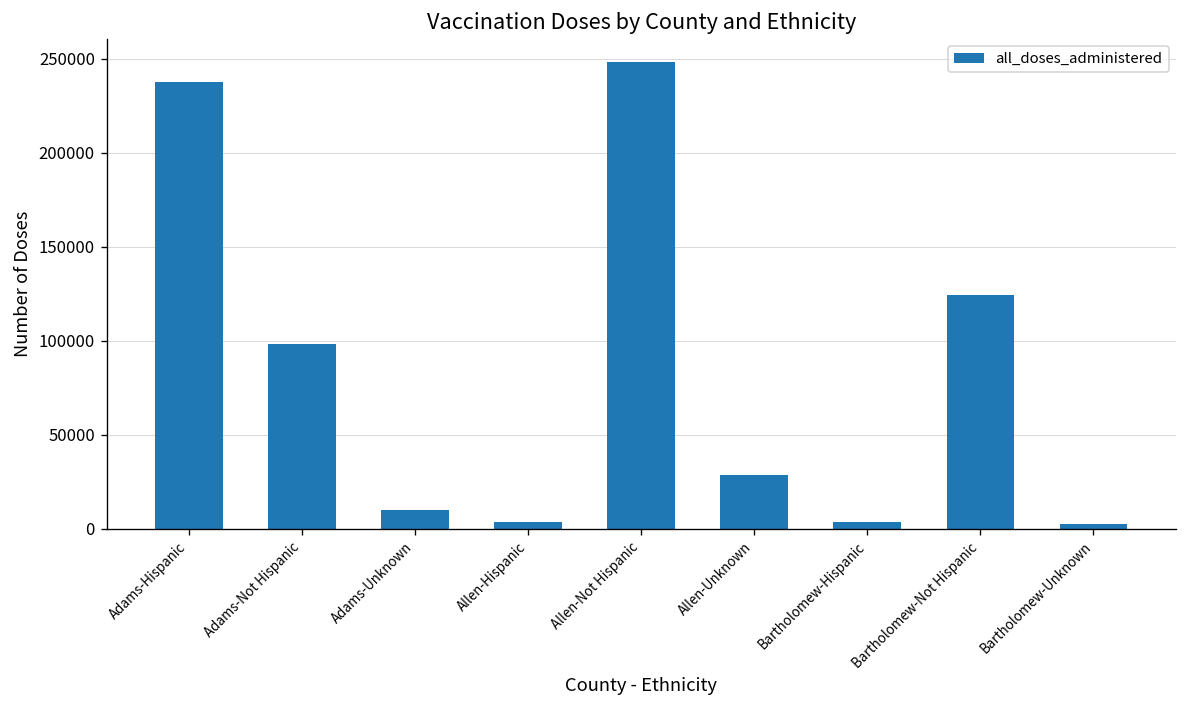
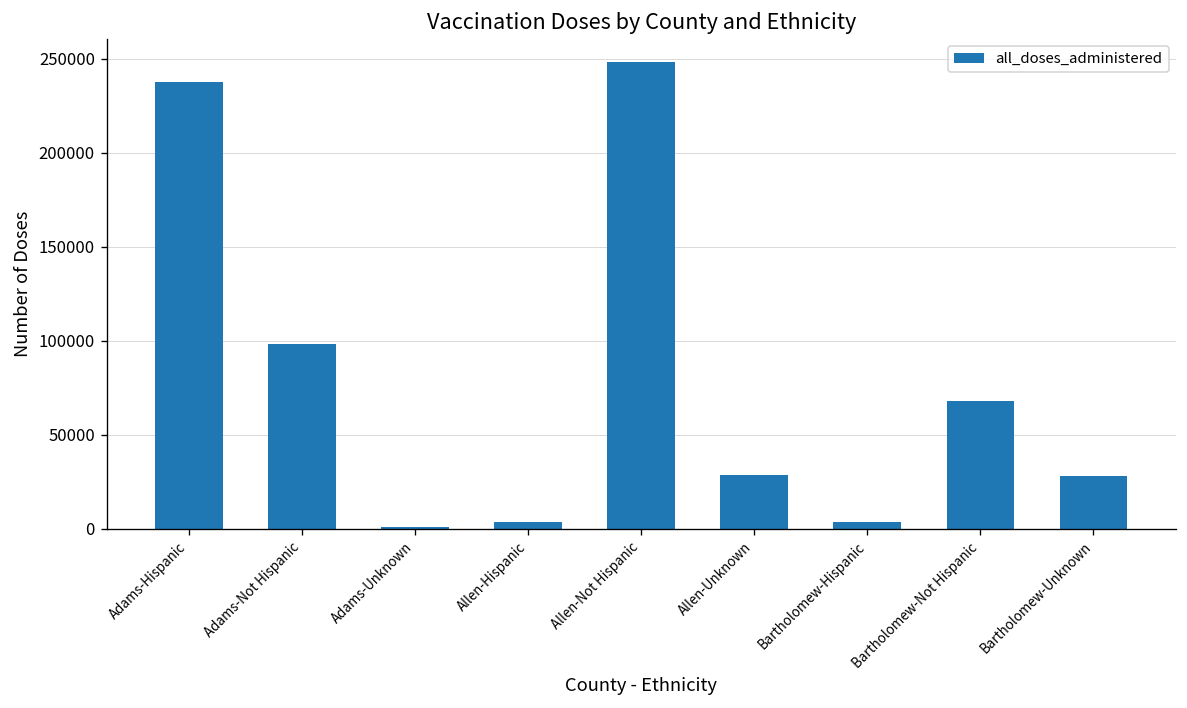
Adams-Unknown: 10000 -> 1000
Bartholomew-Not Hispanic: 124000 -> 68000
Bartholomew-Unknown: 3000 -> 28000
